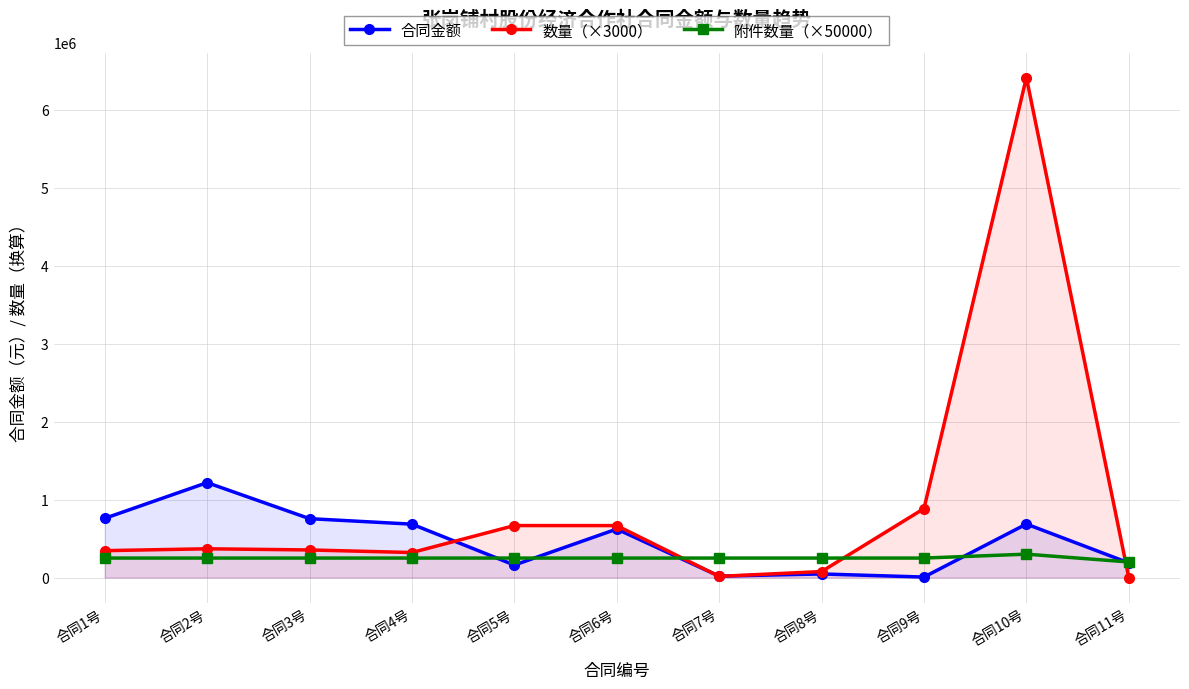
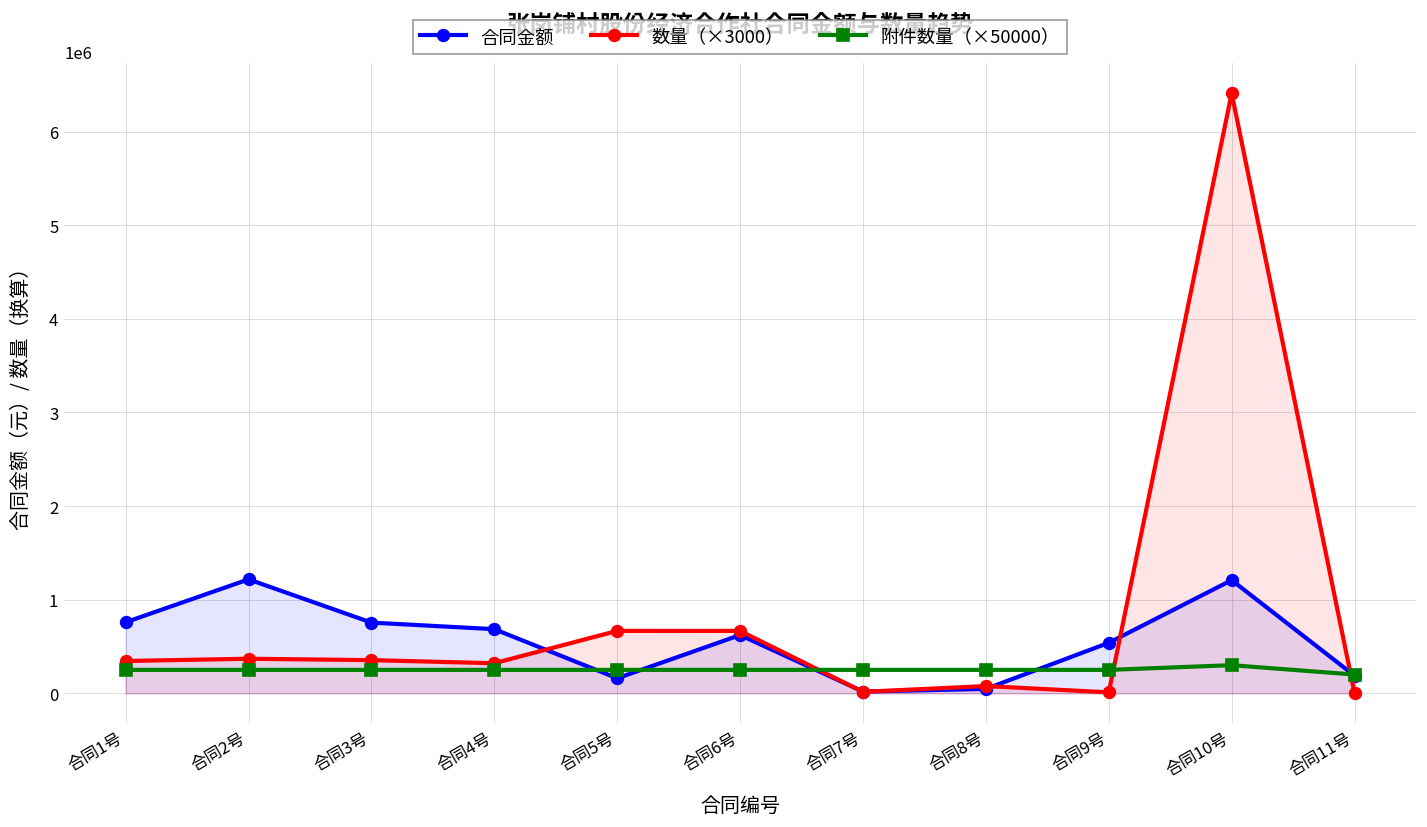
合同金额, 合同9号: 0 -> 500000
数量（×3000）, 合同9号: 900000 -> 0
合同金额, 合同10号: 700000 -> 1200000
